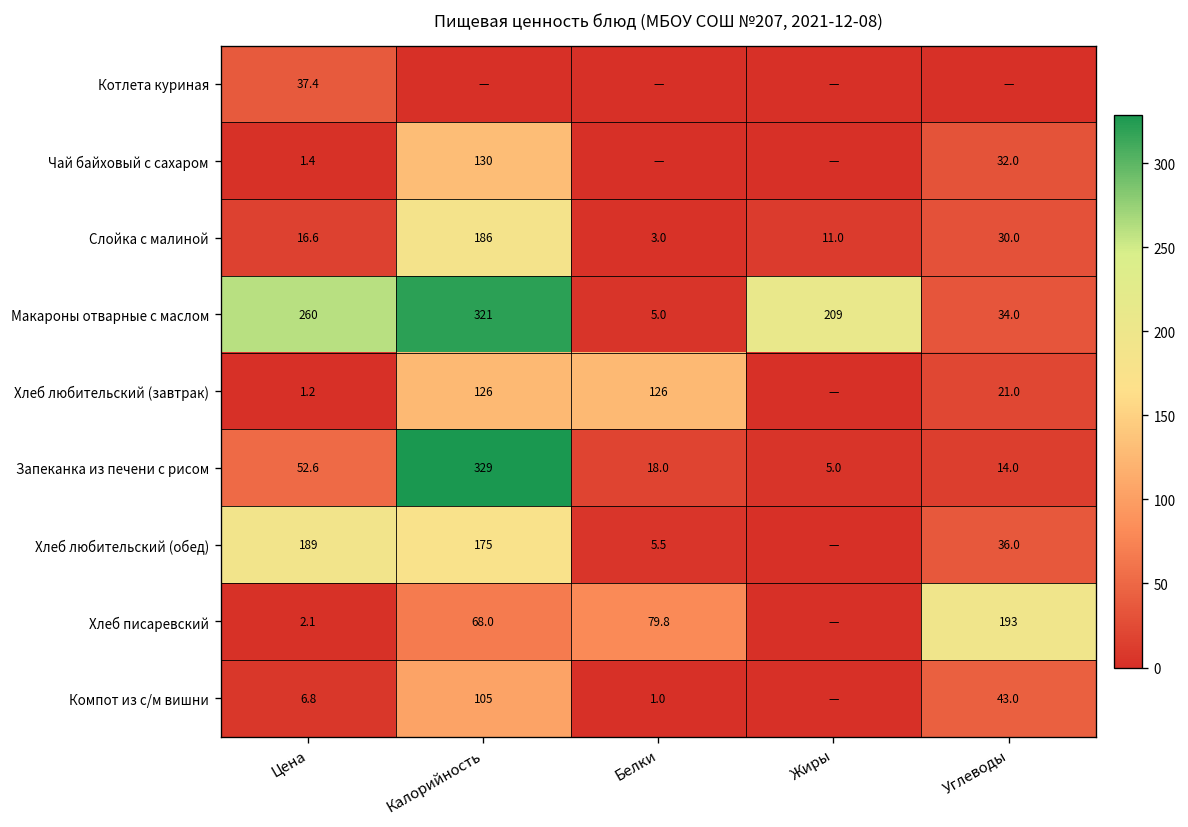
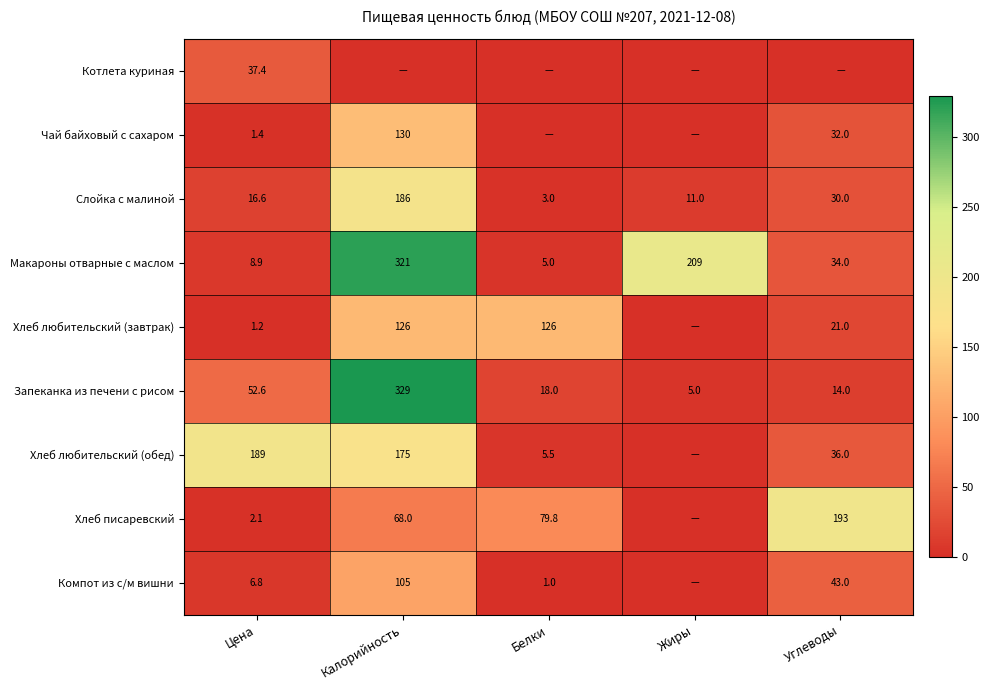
Макароны отварные с маслом, Цена: 260 -> 8.9
